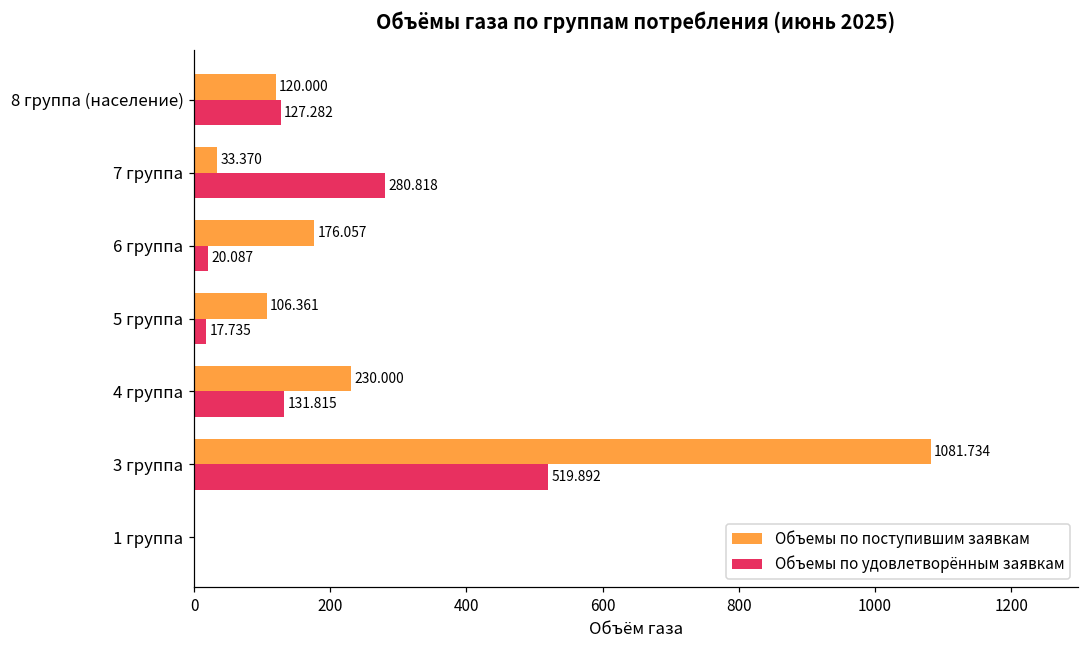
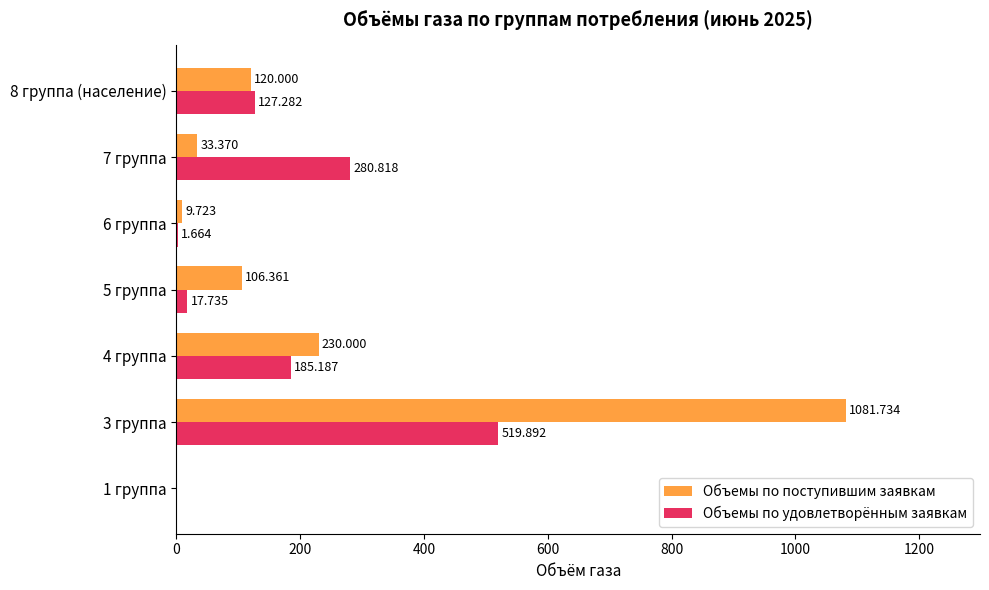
Объемы по поступившим заявкам, 6 группа: 176.057 -> 9.723
Объемы по удовлетворённым заявкам, 6 группа: 20.087 -> 1.664
Объемы по удовлетворённым заявкам, 4 группа: 131.815 -> 185.187
